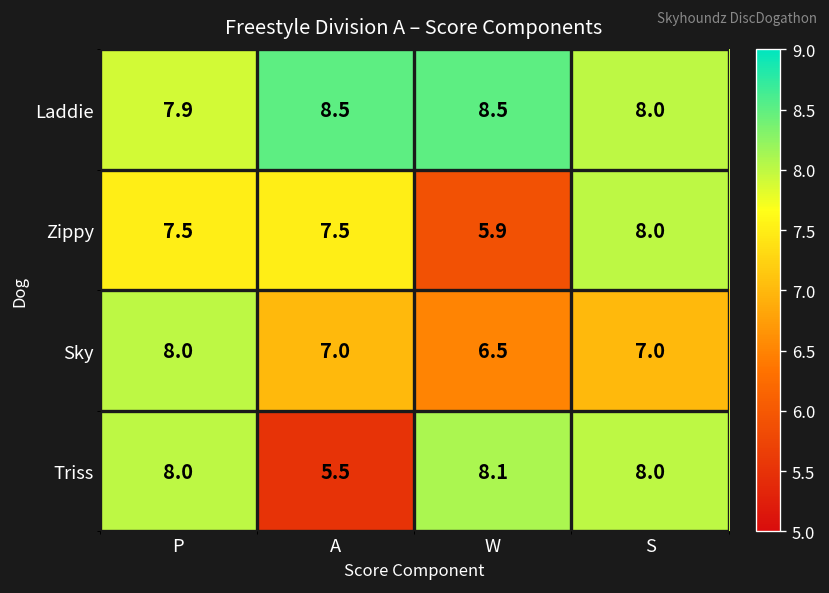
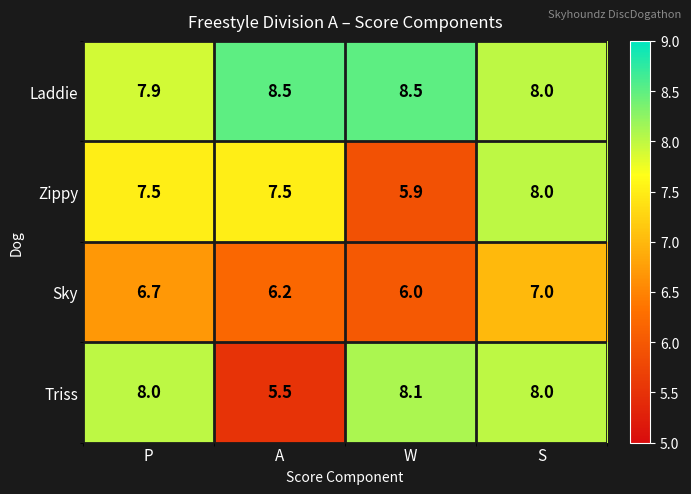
Sky, P: 8.0 -> 6.7
Sky, A: 7.0 -> 6.2
Sky, W: 6.5 -> 6.0
